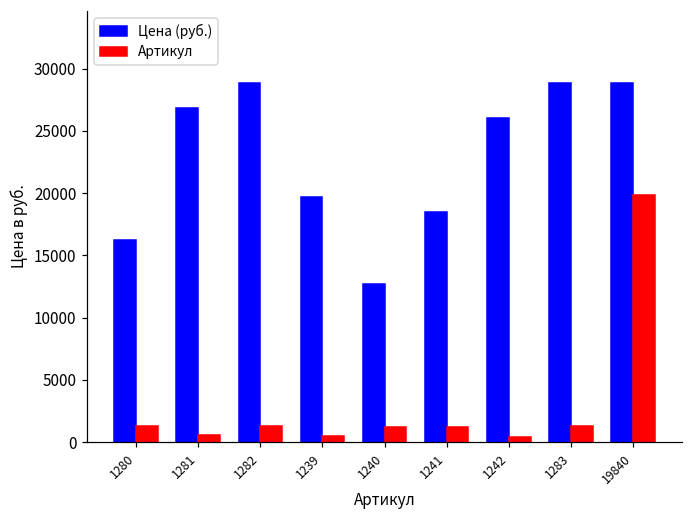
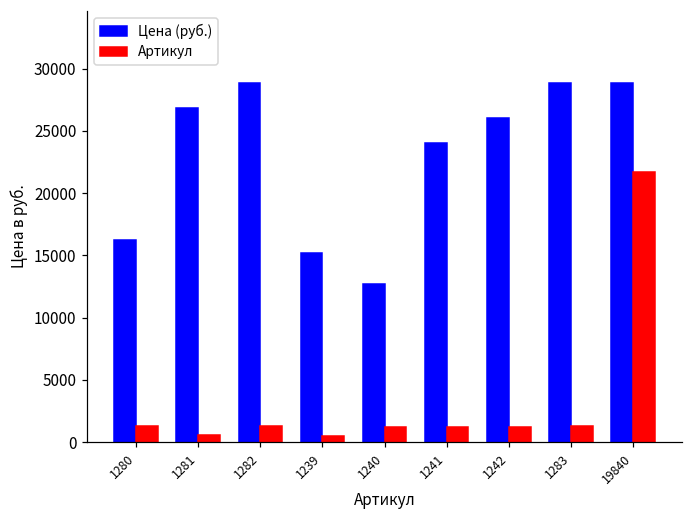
Цена (руб.), 1239: 19700 -> 15200
Цена (руб.), 1241: 18400 -> 24000
Артикул, 1242: 400 -> 1200
Артикул, 19840: 19800 -> 21700
